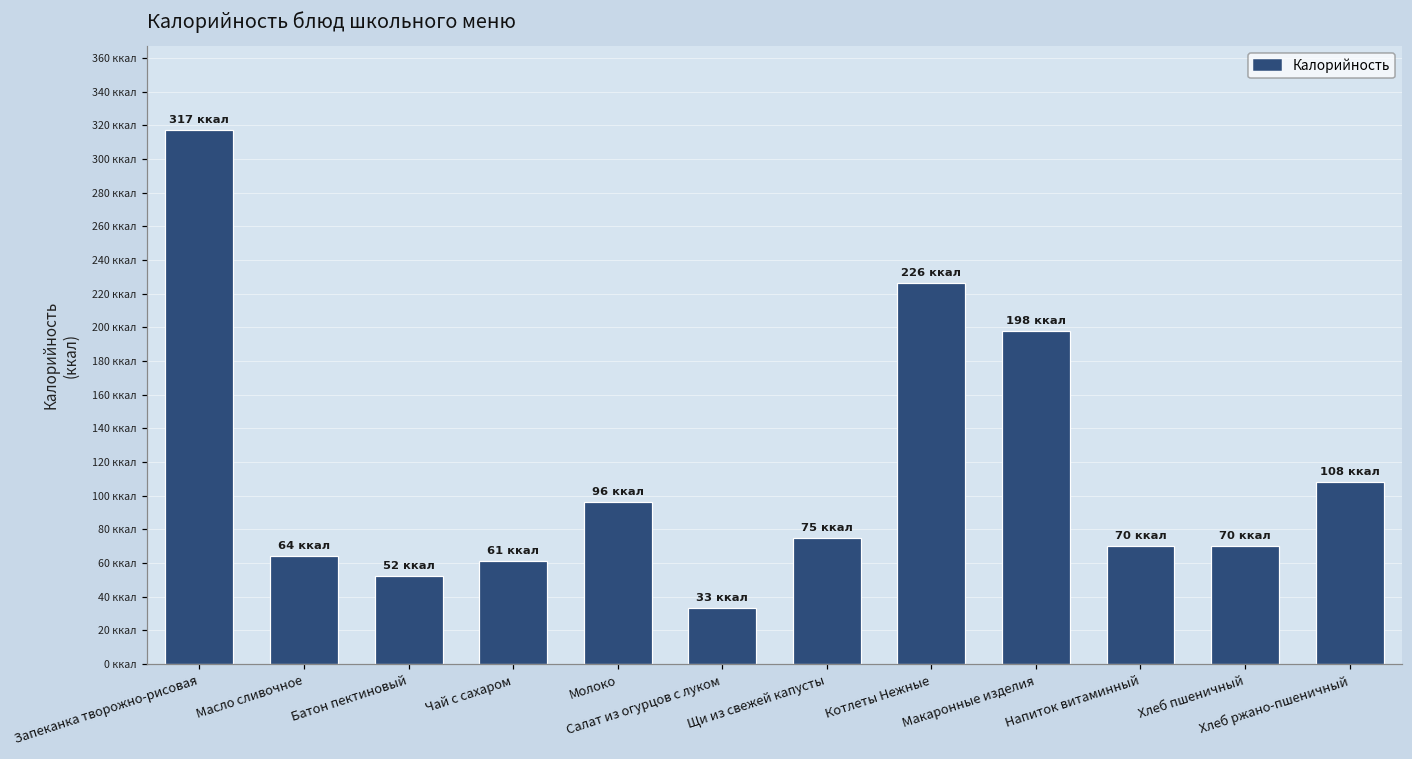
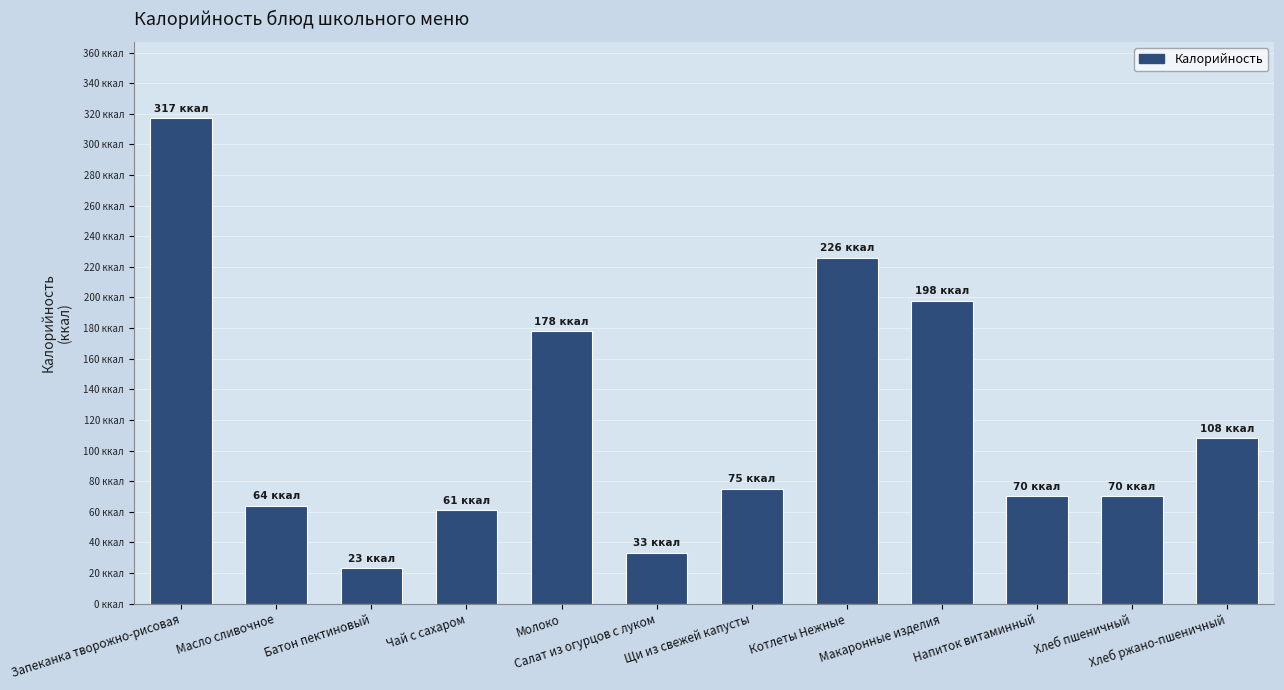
Батон пектиновый: 52 -> 23
Молоко: 96 -> 178
